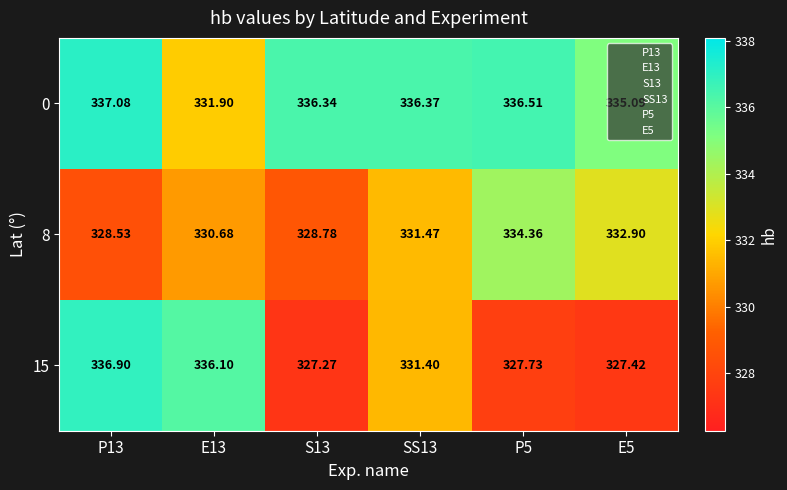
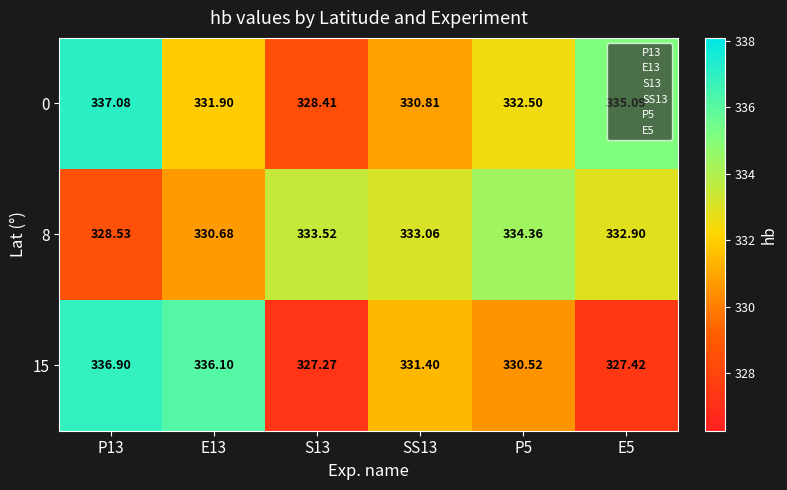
0, S13: 336.34 -> 328.41
0, SS13: 336.37 -> 330.81
0, P5: 336.51 -> 332.50
8, S13: 328.78 -> 333.52
8, SS13: 331.47 -> 333.06
15, P5: 327.73 -> 330.52
